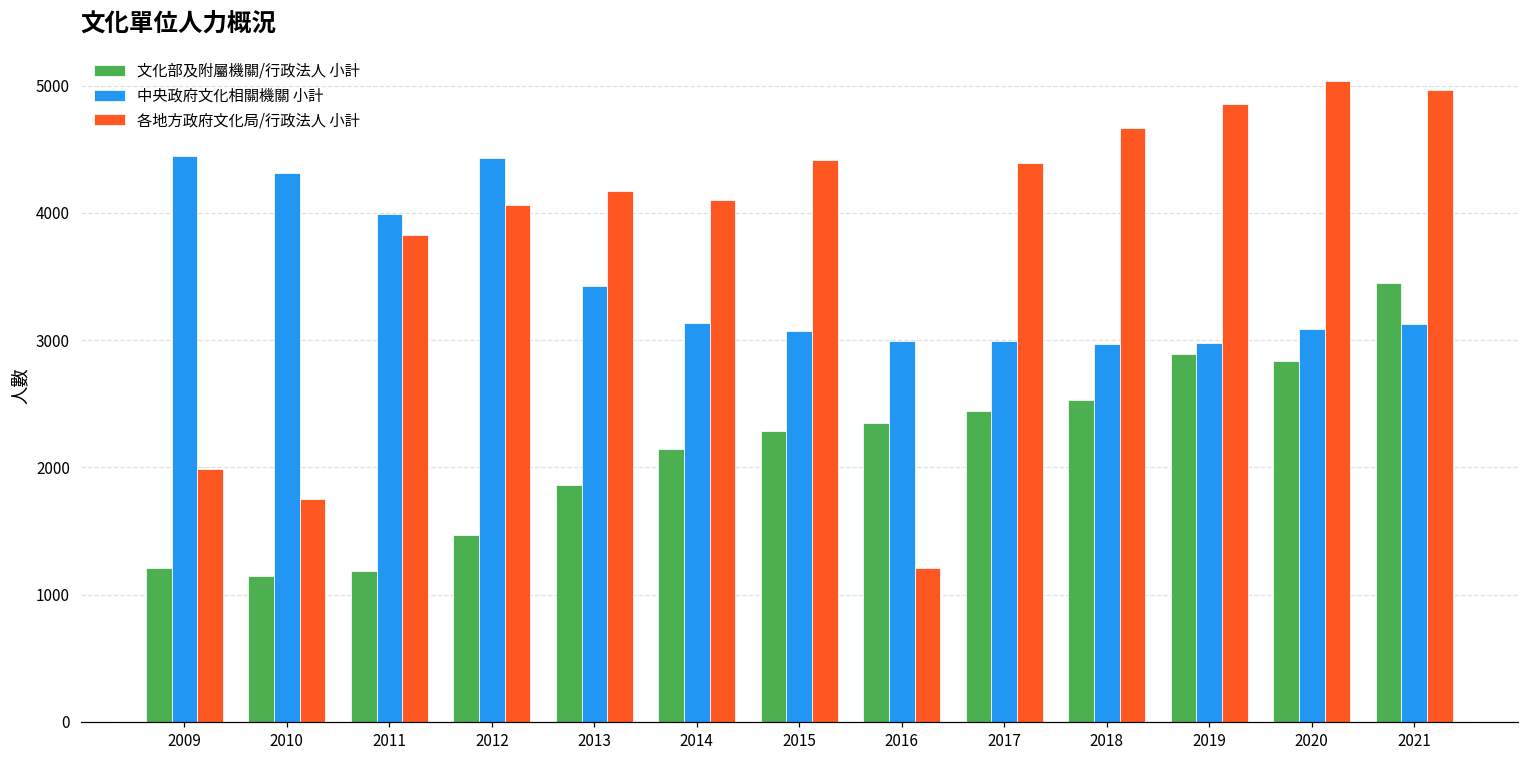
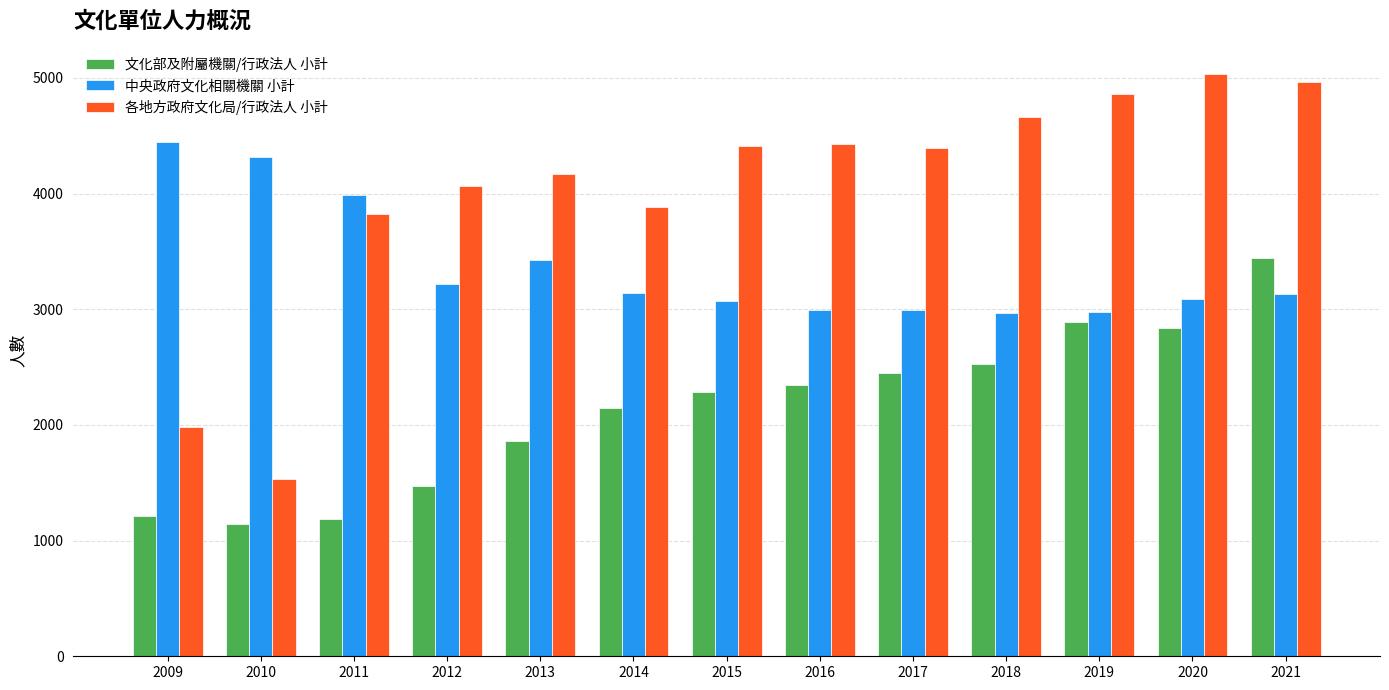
各地方政府文化局/行政法人 小計, 2010: 1750 -> 1530
中央政府文化相關機關 小計, 2012: 4430 -> 3220
各地方政府文化局/行政法人 小計, 2014: 4110 -> 3880
各地方政府文化局/行政法人 小計, 2016: 1210 -> 4430
